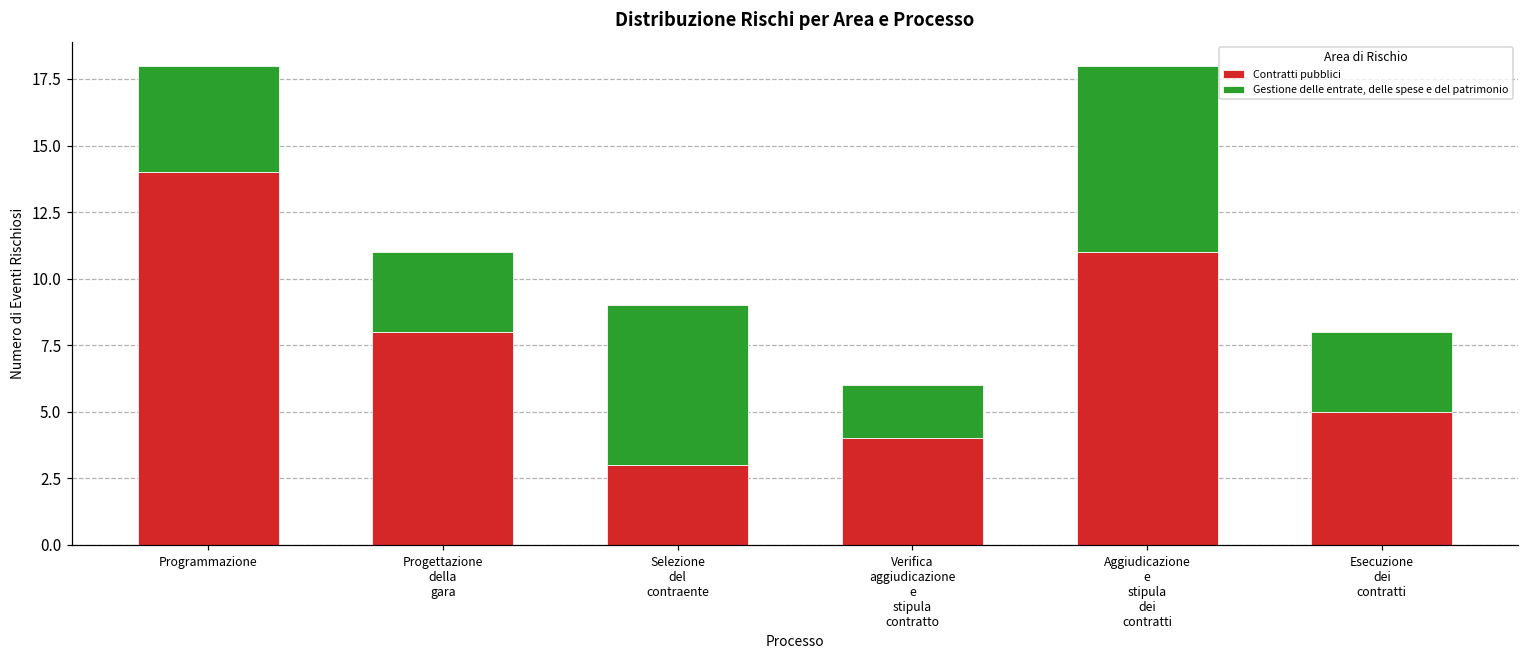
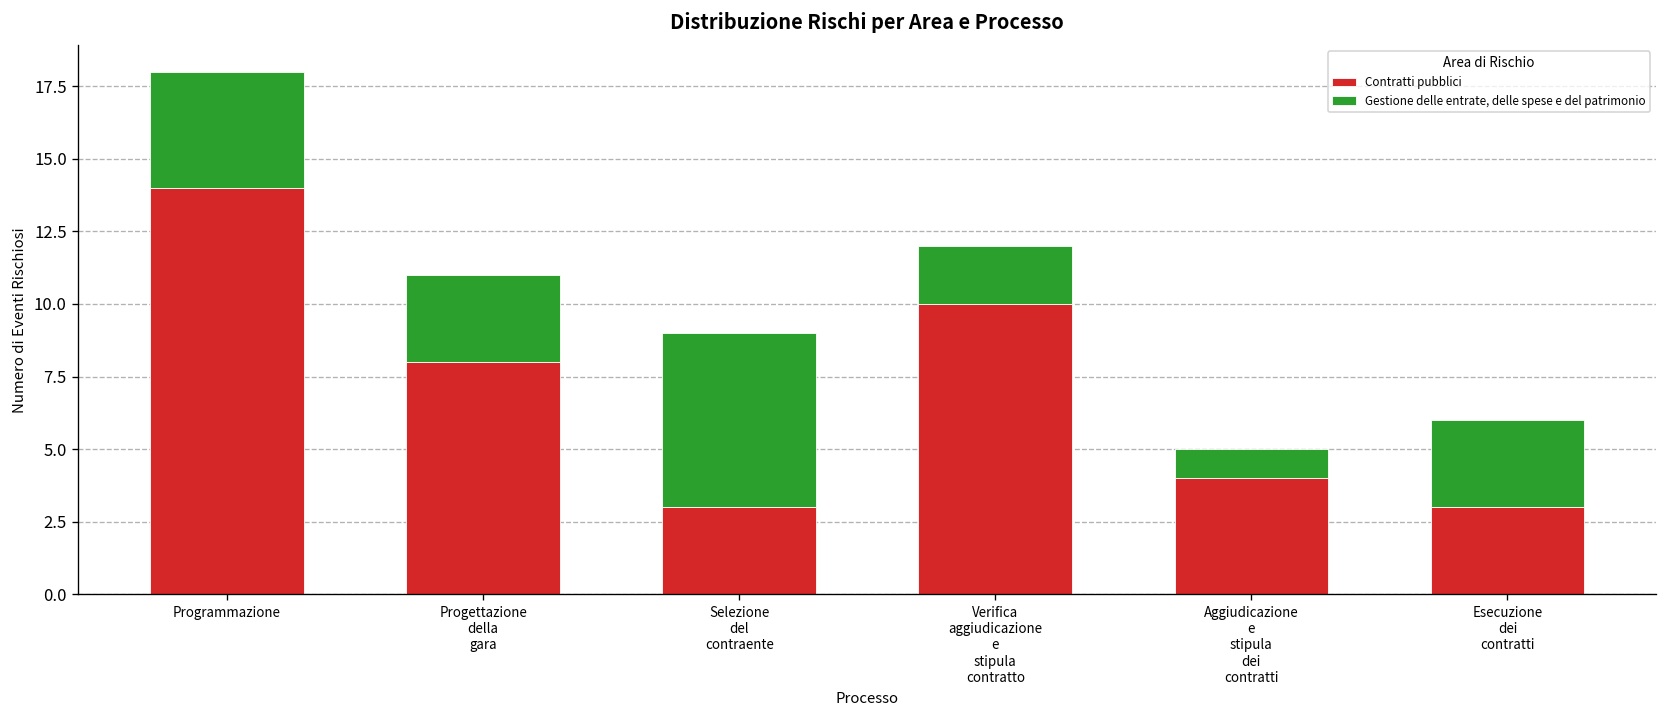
Contratti pubblici, Verifica aggiudicazione e stipula contratto: 4 -> 10
Contratti pubblici, Aggiudicazione e stipula dei contratti: 11 -> 4
Gestione delle entrate, delle spese e del patrimonio, Aggiudicazione e stipula dei contratti: 7 -> 1
Contratti pubblici, Esecuzione dei contratti: 5 -> 3
